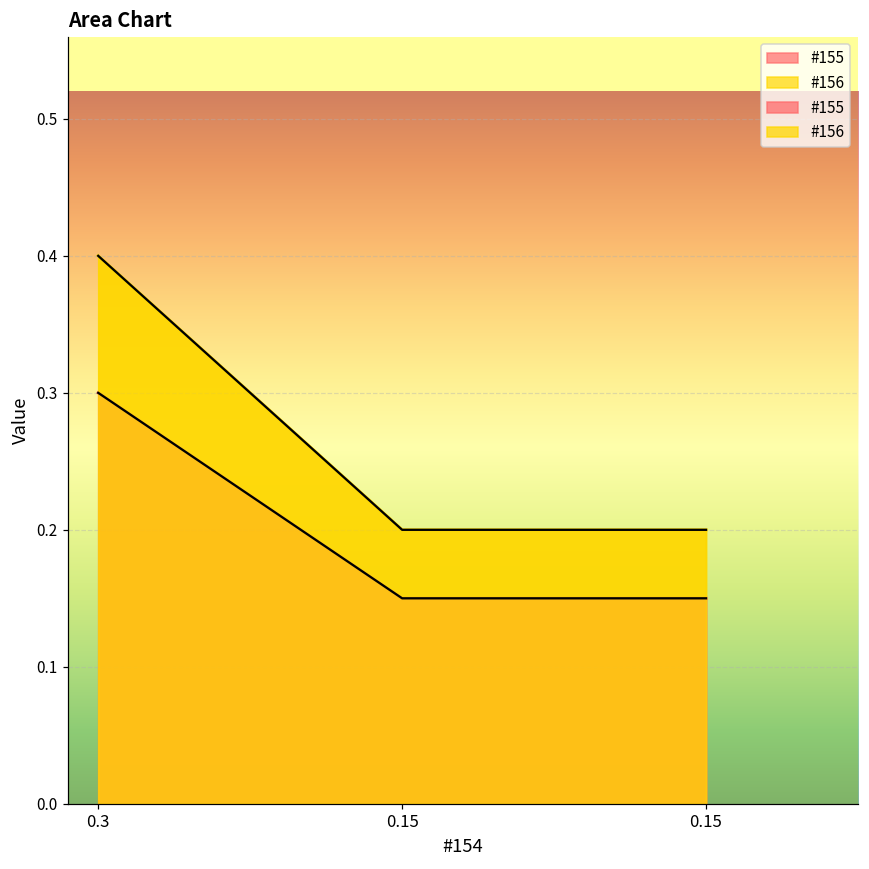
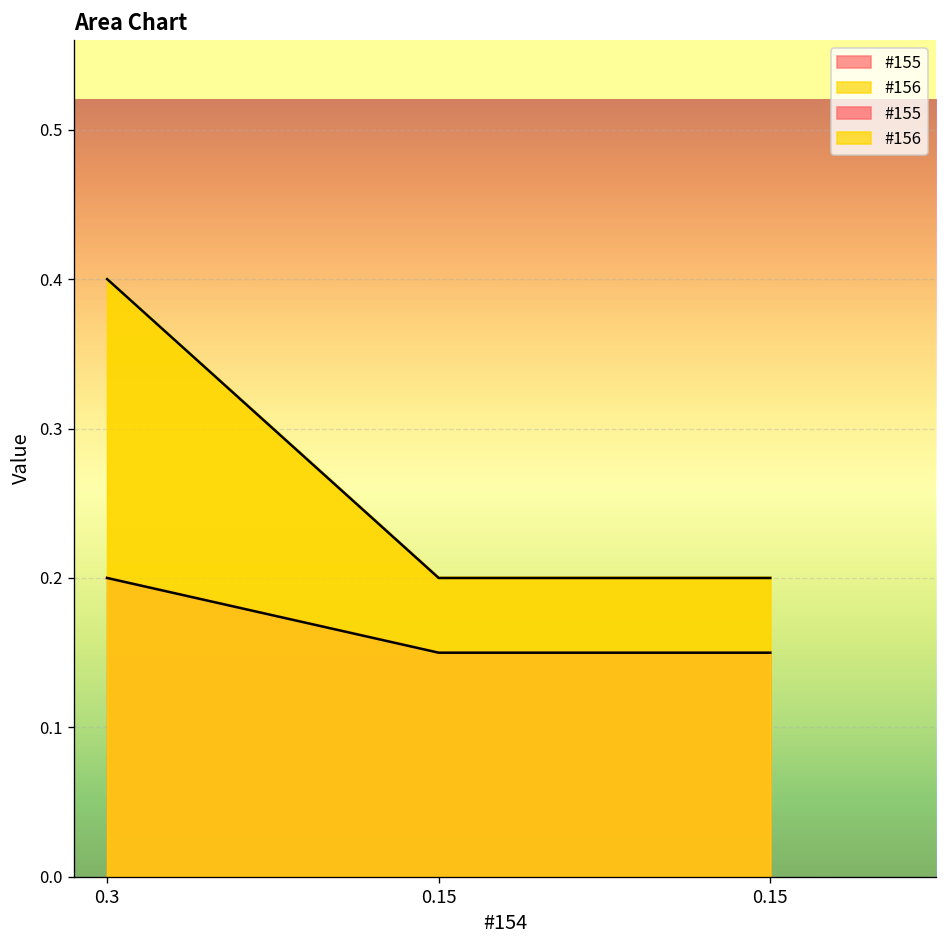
#155, 0.3: 0.3 -> 0.2
